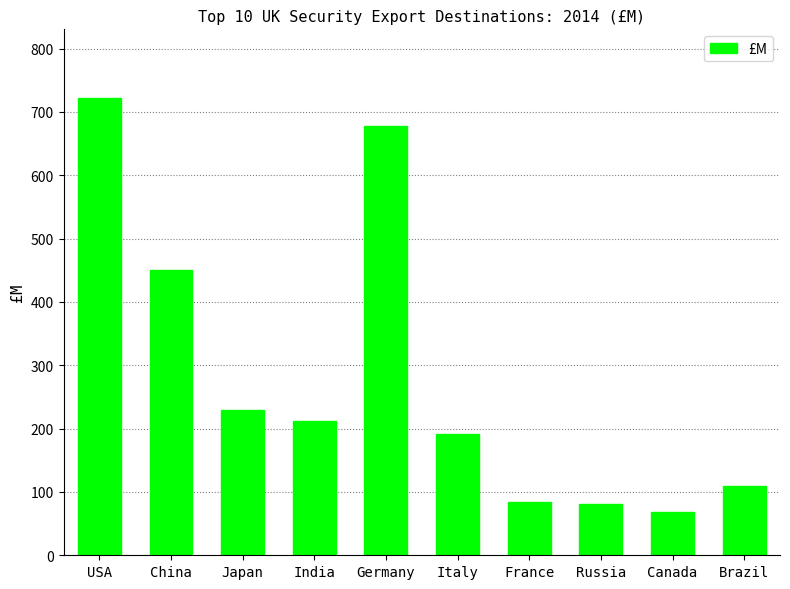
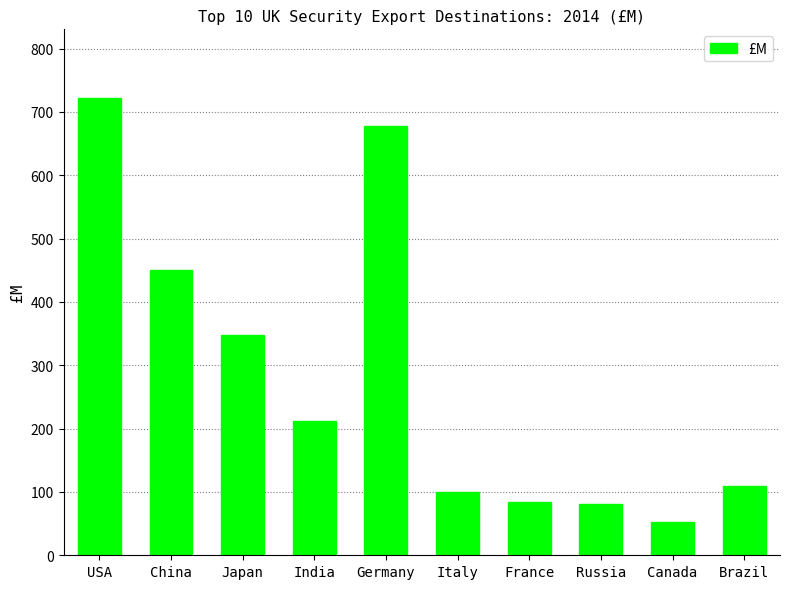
Japan: 230 -> 350
Italy: 190 -> 100
Canada: 70 -> 50
